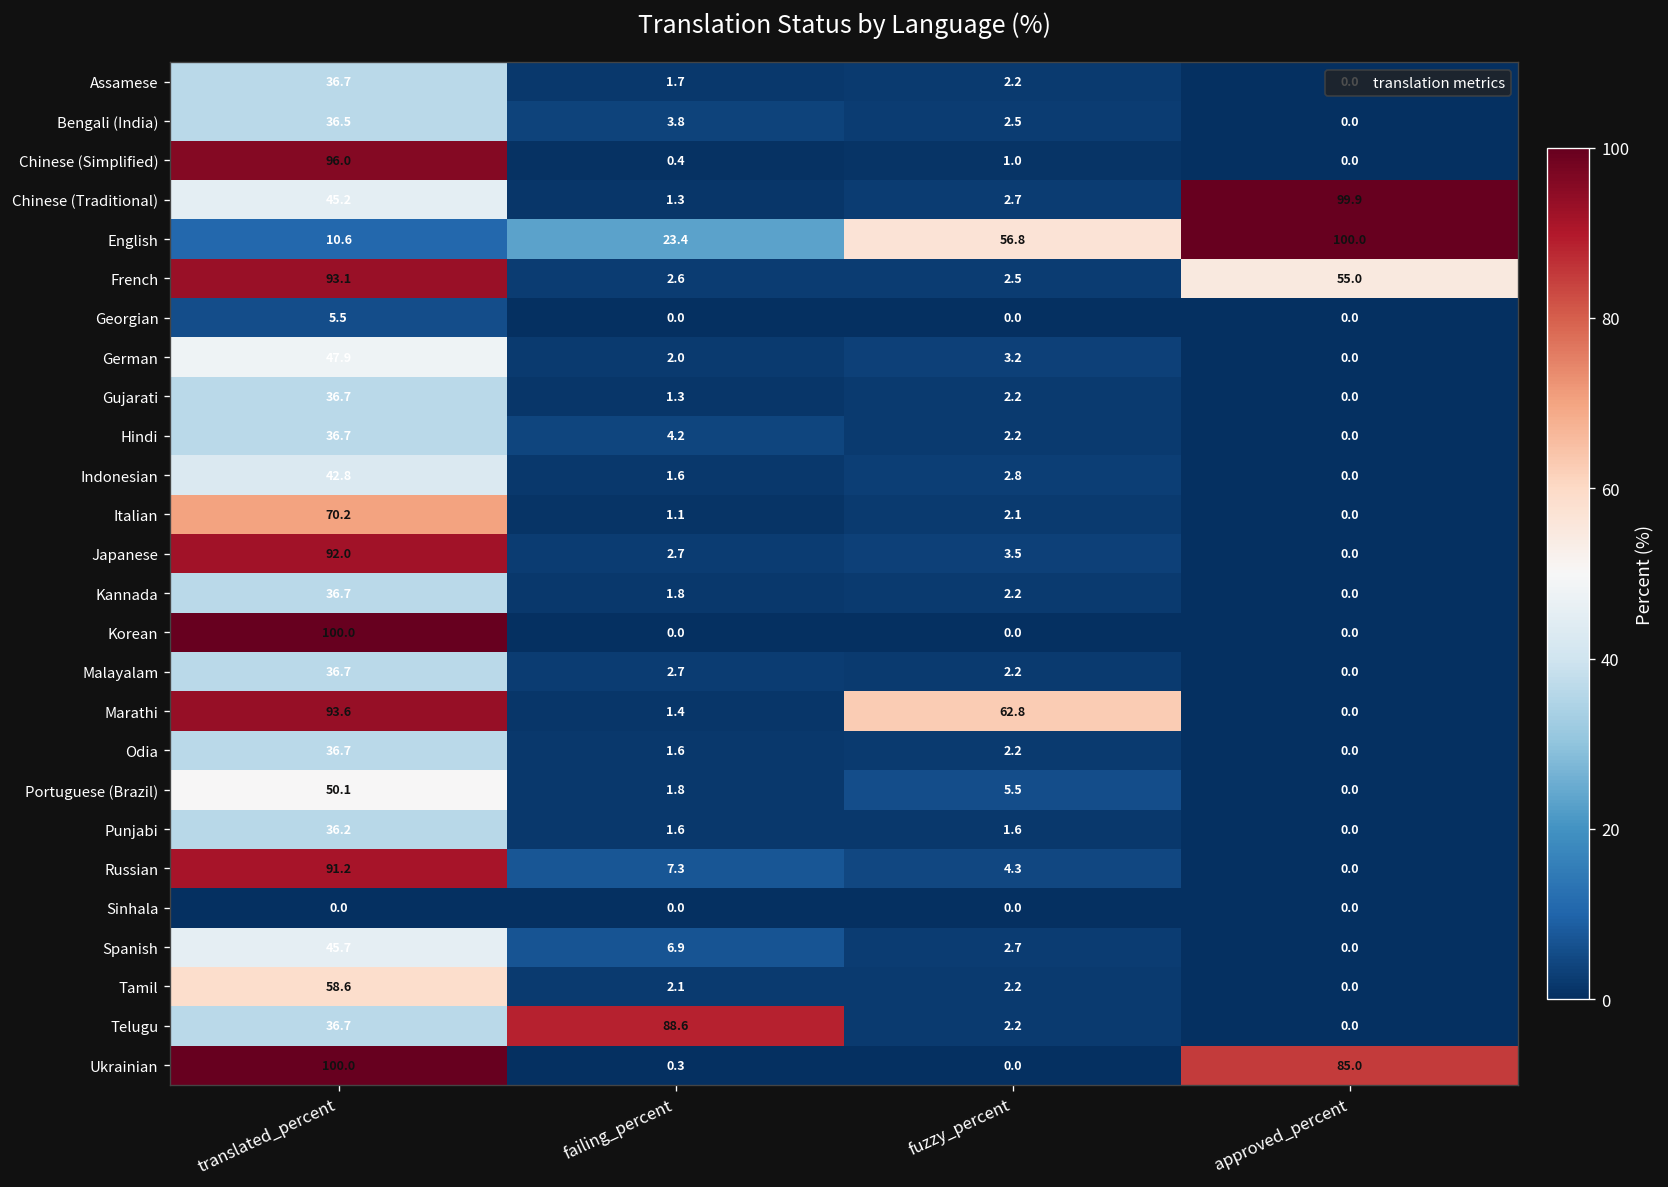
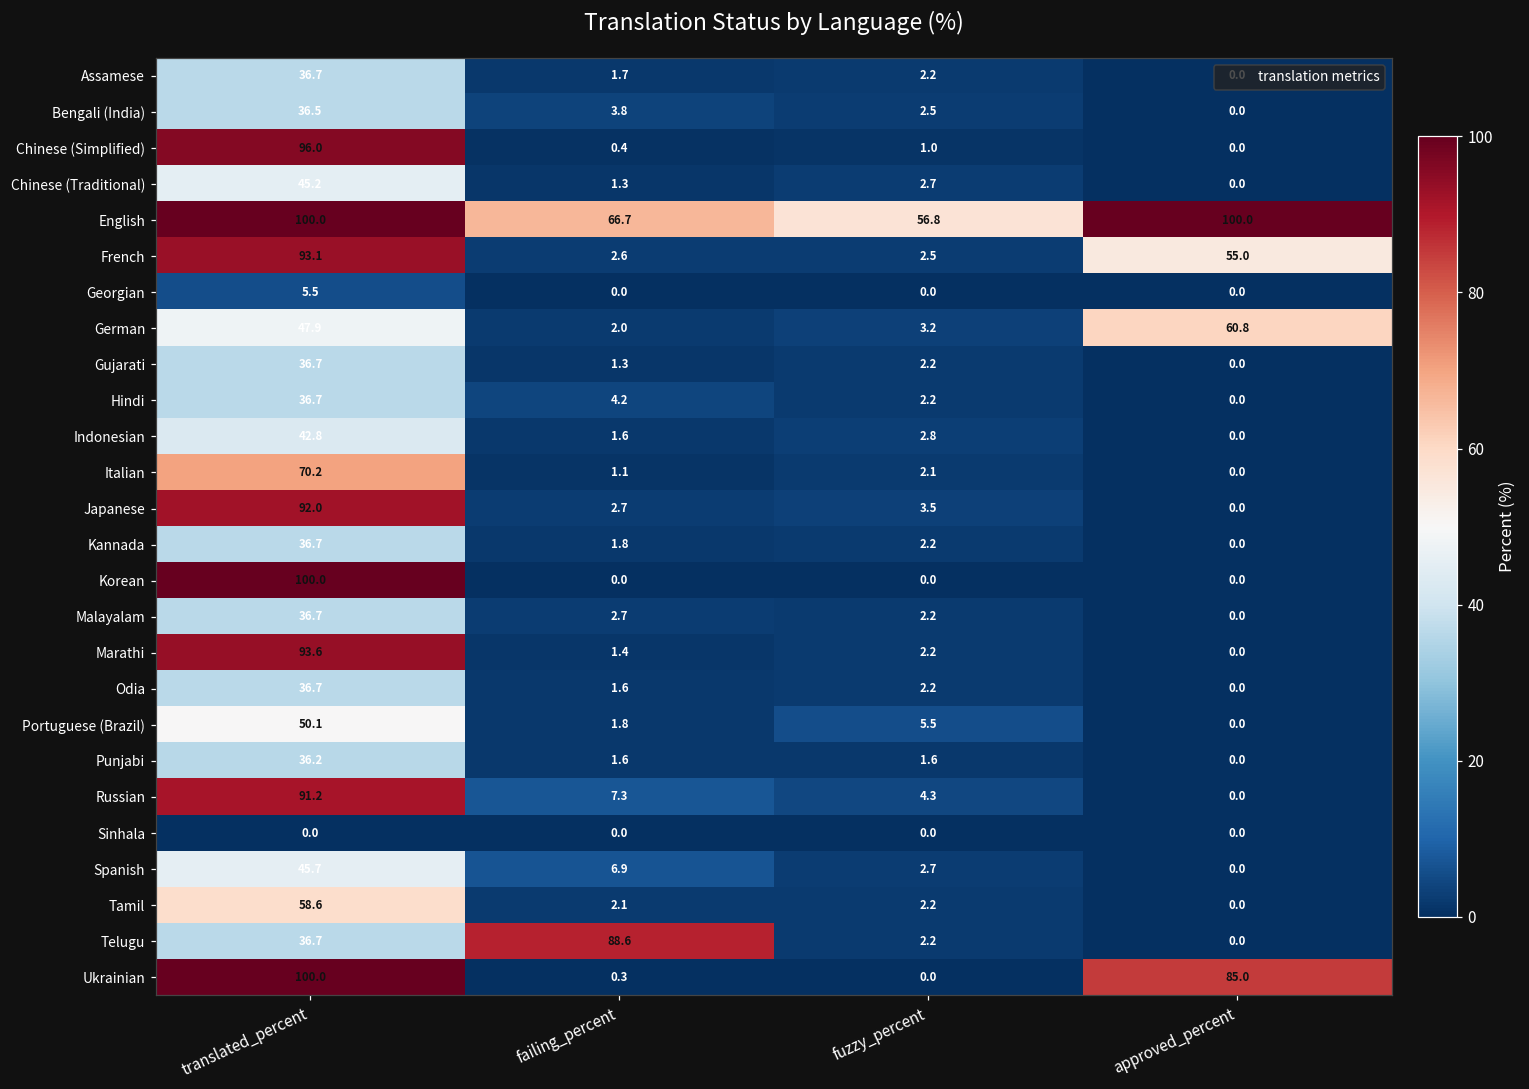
Chinese (Traditional), approved_percent: 99.9 -> 0.0
English, translated_percent: 10.6 -> 100.0
English, failing_percent: 23.4 -> 66.7
German, approved_percent: 0.0 -> 60.8
Marathi, fuzzy_percent: 62.8 -> 2.2
